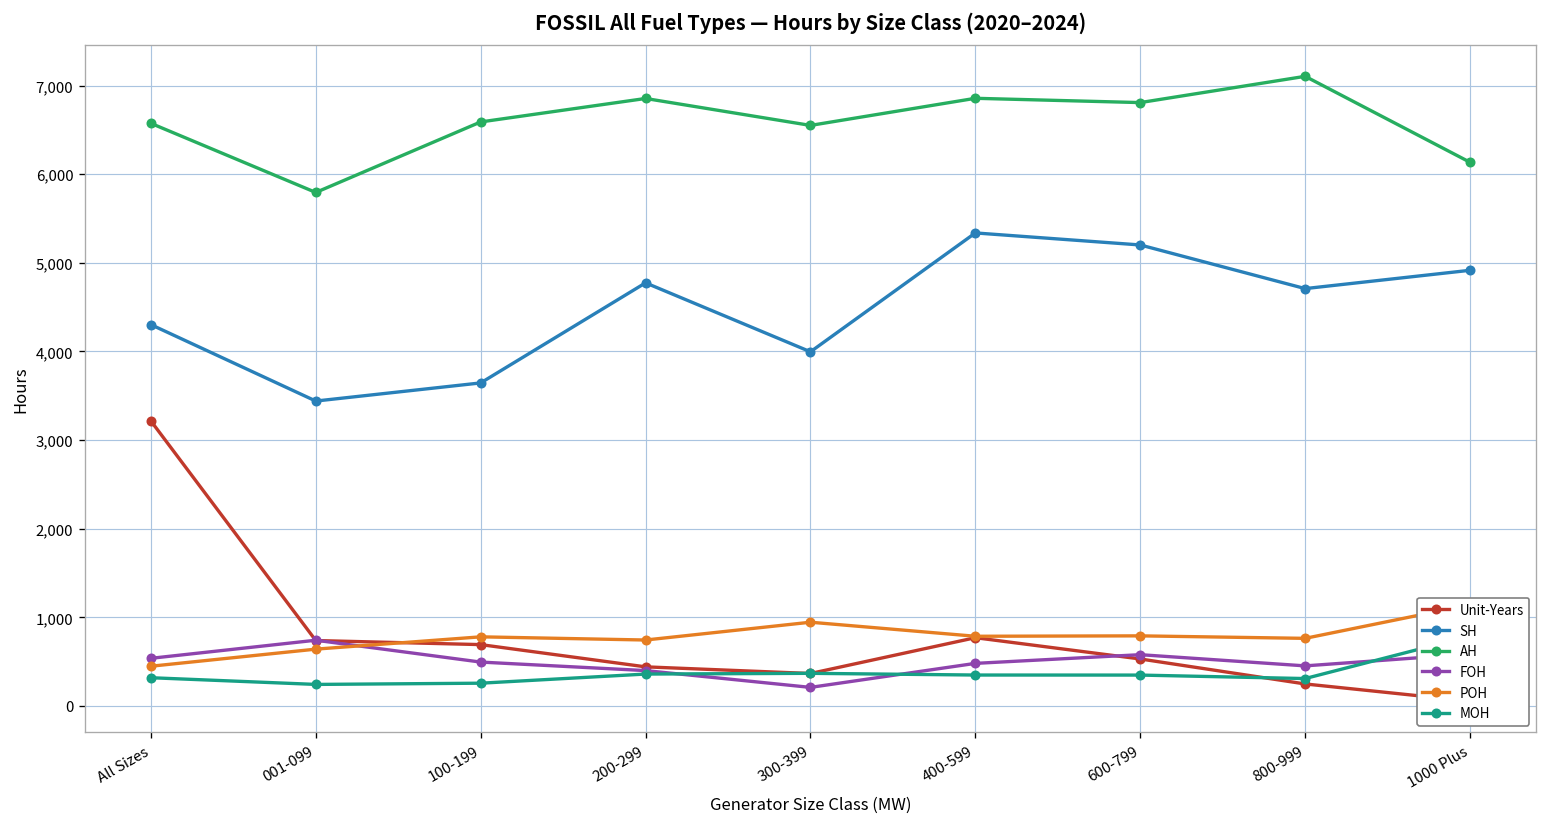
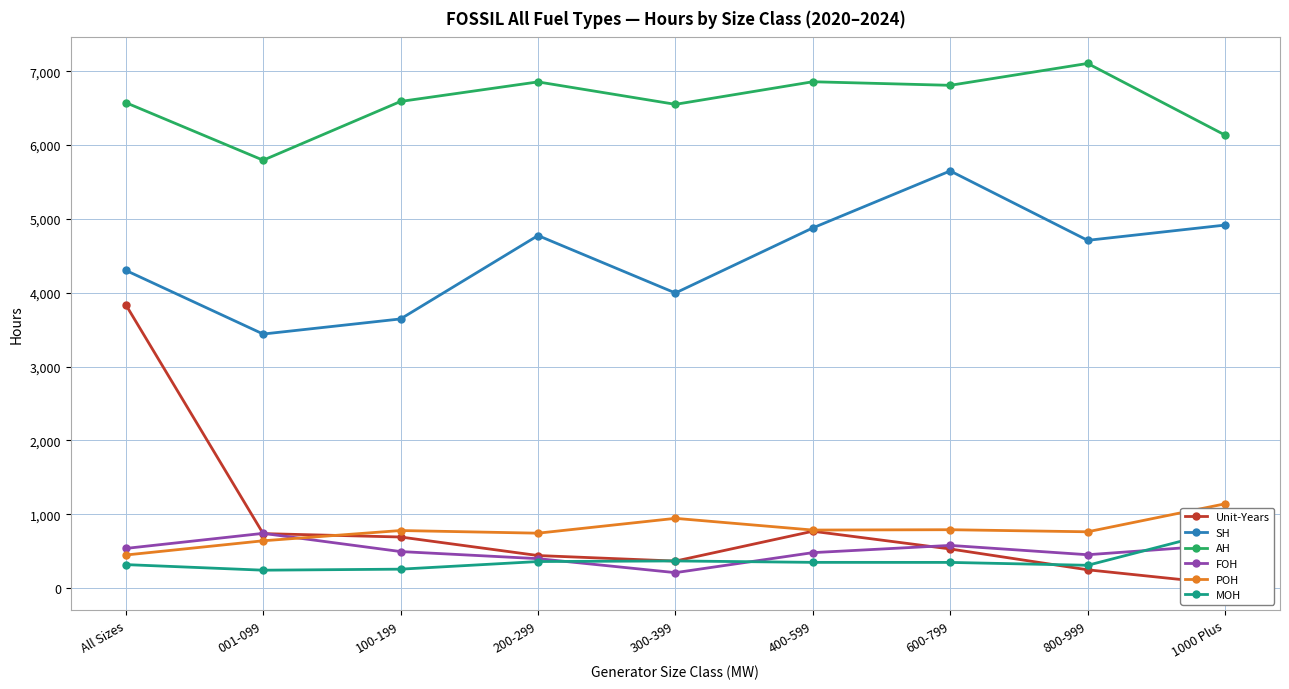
Unit-Years, All Sizes: 3,200 -> 3,800
SH, 400-599: 5,300 -> 4,900
SH, 600-799: 5,200 -> 5,600
